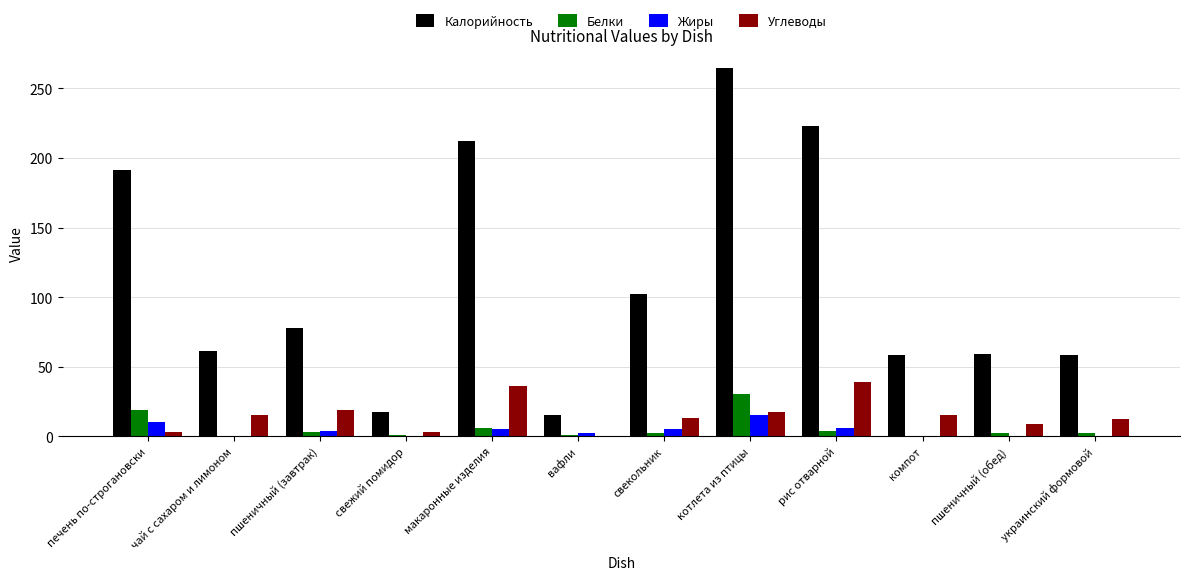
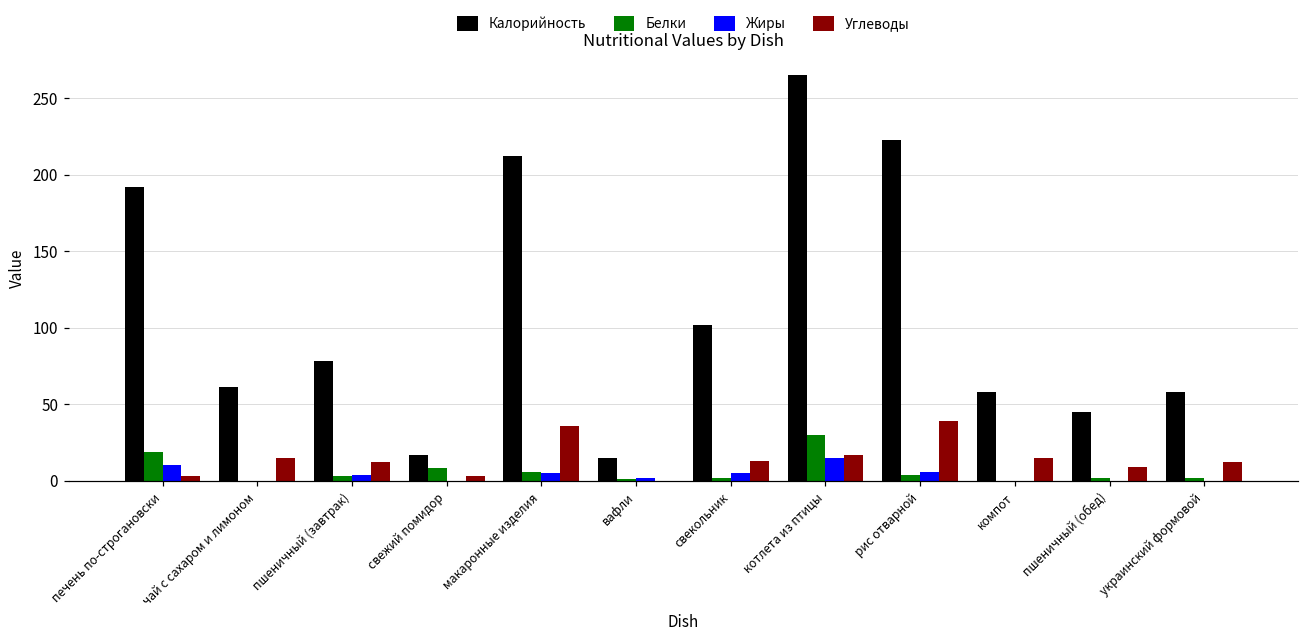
Углеводы, пшеничный (завтрак): 19 -> 12
Белки, свежий помидор: 1 -> 8
Калорийность, пшеничный (обед): 59 -> 45
